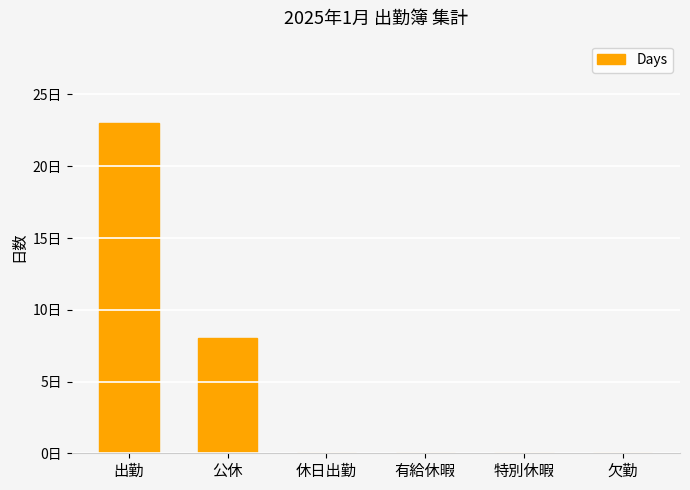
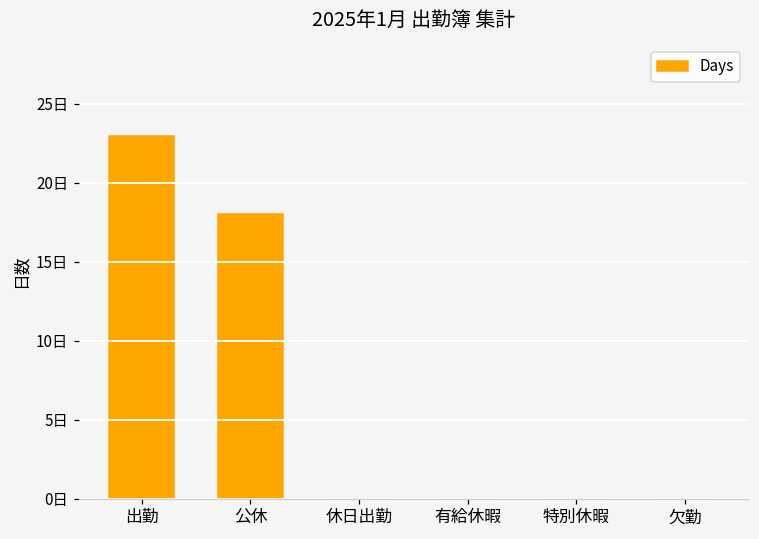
公休: 8日 -> 18日
